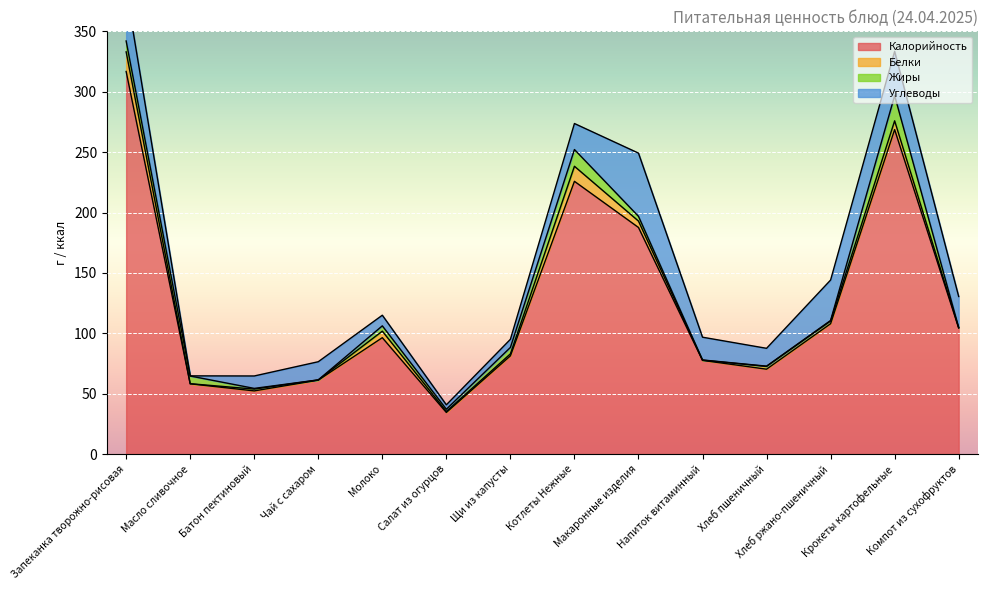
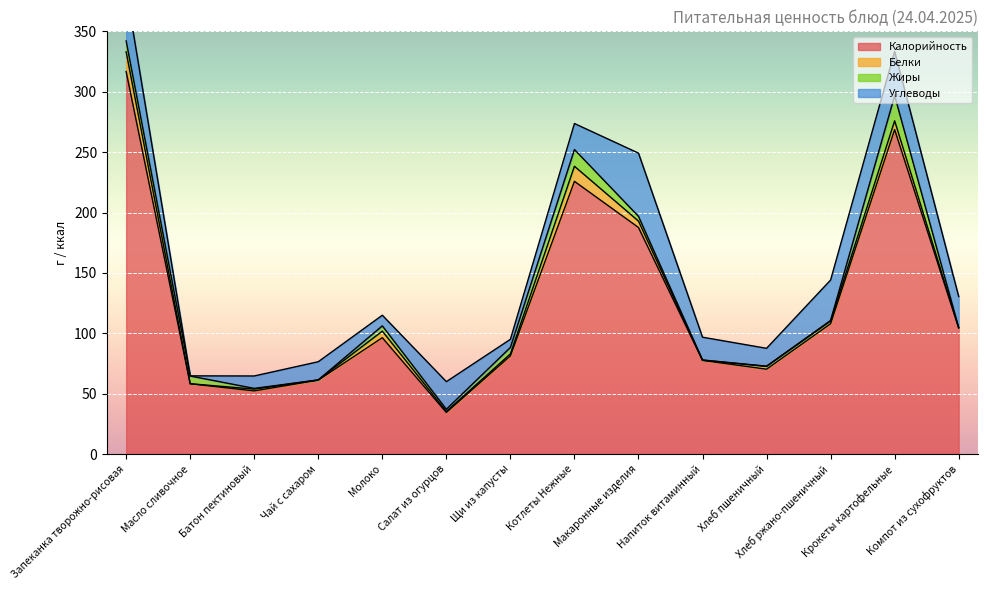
Углеводы, Салат из огурцов: 4 -> 23
